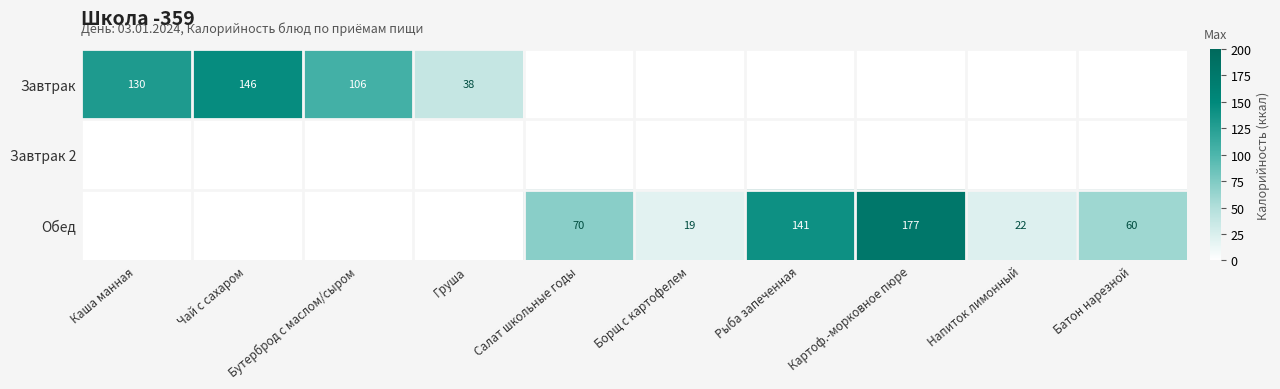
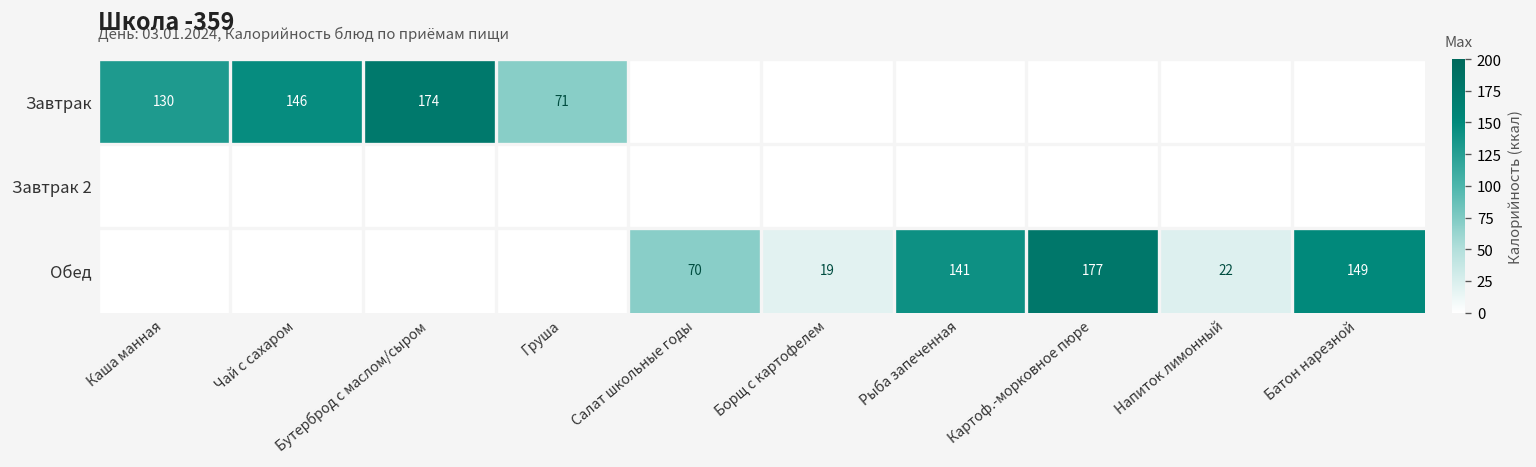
Завтрак, Бутерброд с маслом/сыром: 106 -> 174
Завтрак, Груша: 38 -> 71
Обед, Батон нарезной: 60 -> 149
